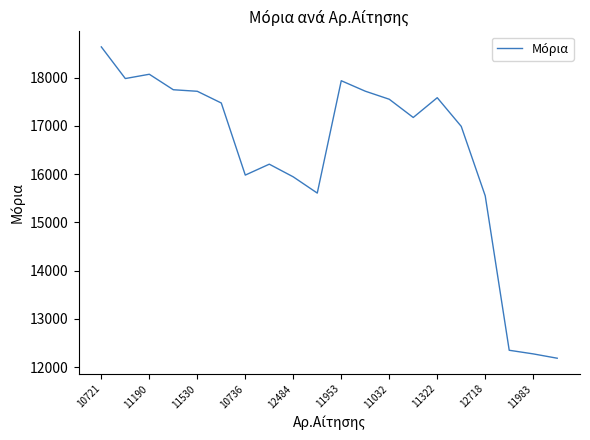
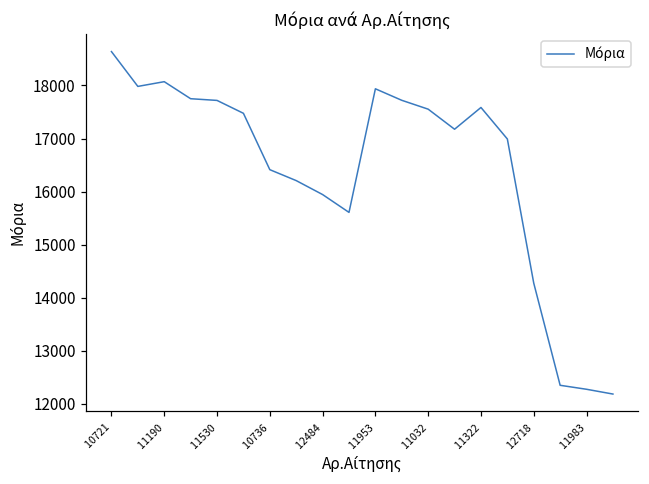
10736: 16000 -> 16400
12718: 15600 -> 14300
